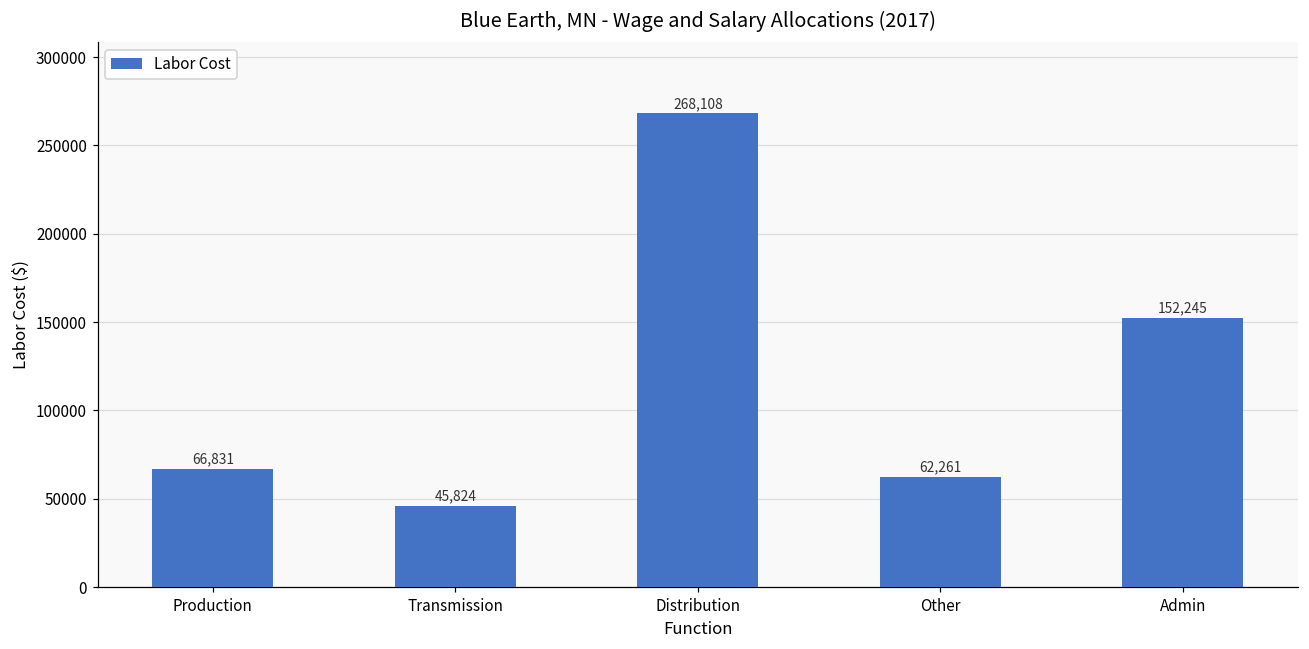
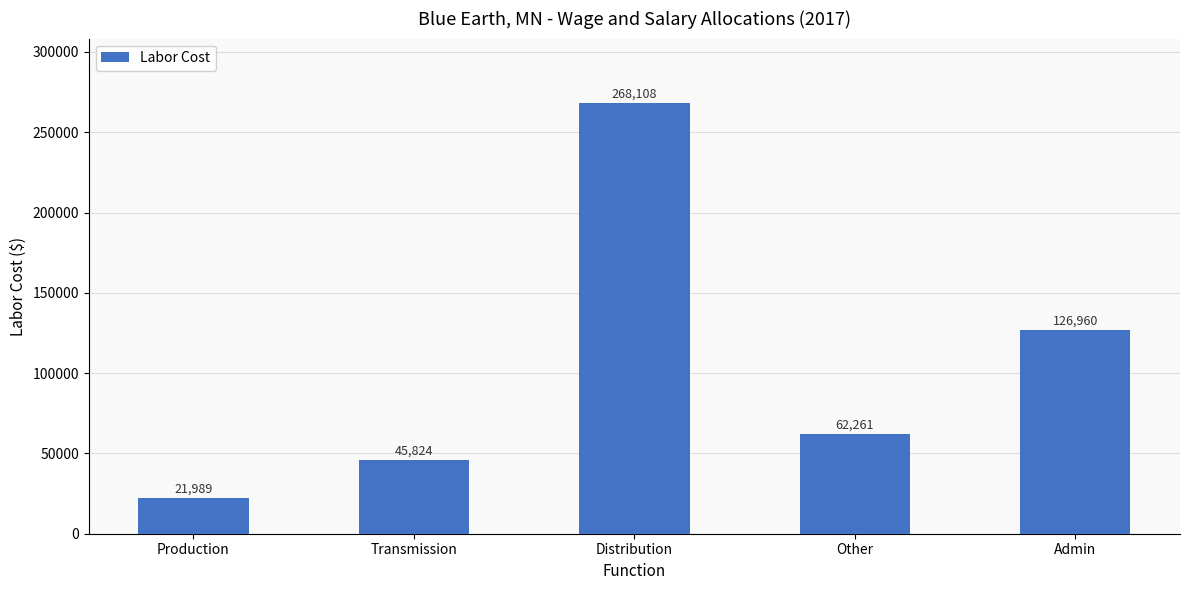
Production: 66,831 -> 21,989
Admin: 152,245 -> 126,960
